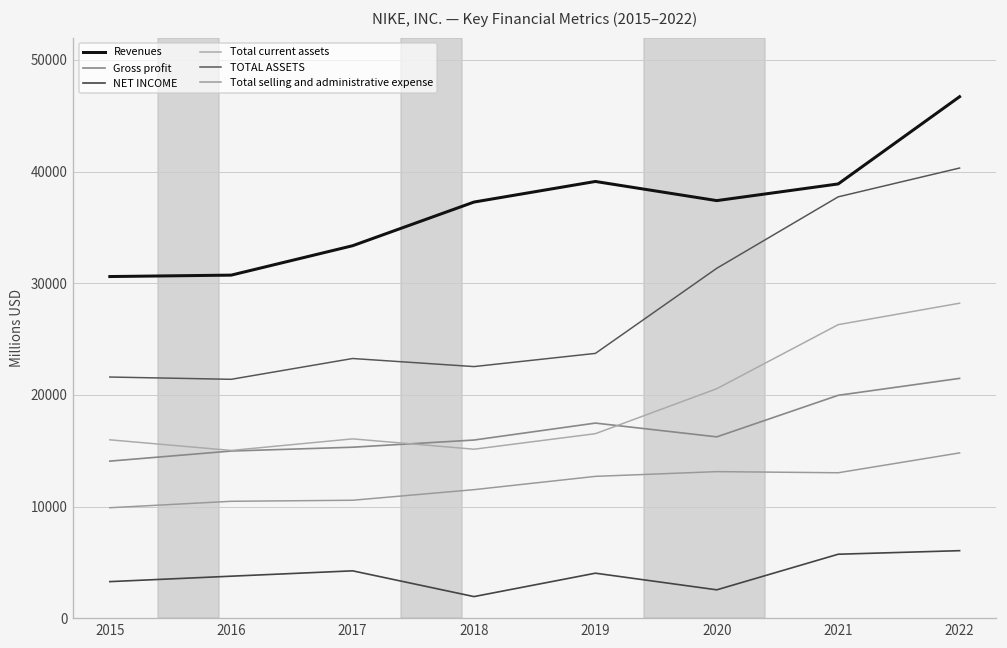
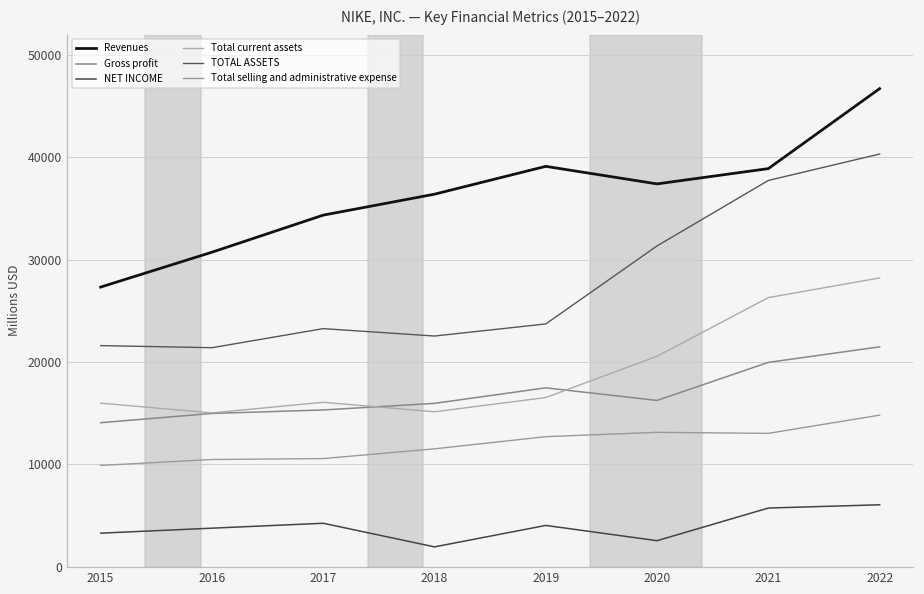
Revenues, 2015: 31000 -> 27000
Revenues, 2017: 33000 -> 34000
Revenues, 2018: 37000 -> 36000
